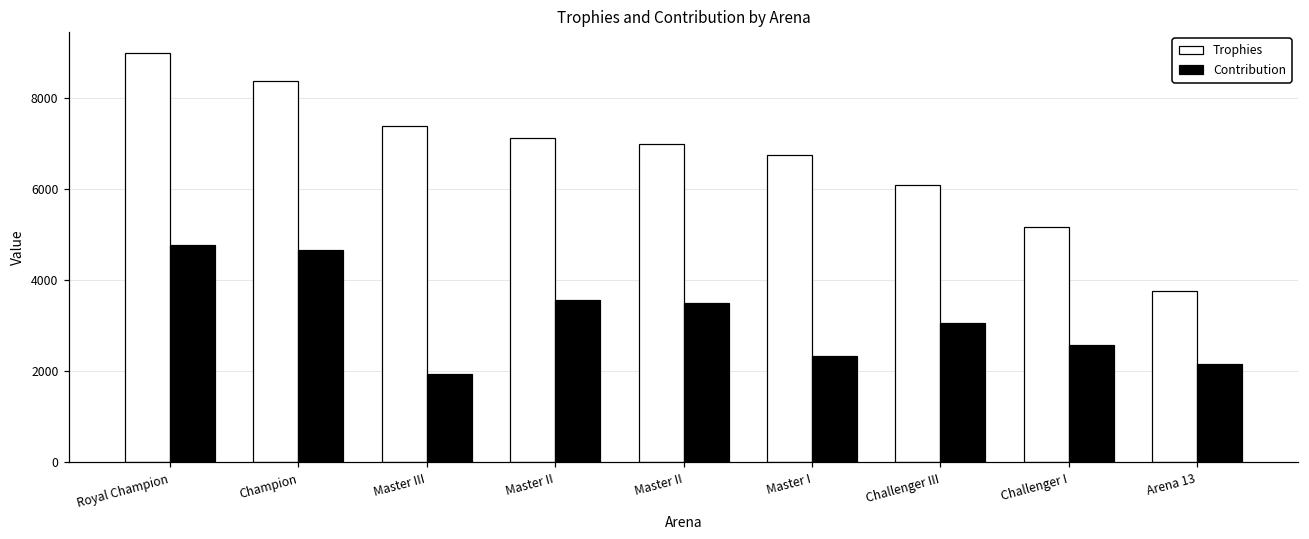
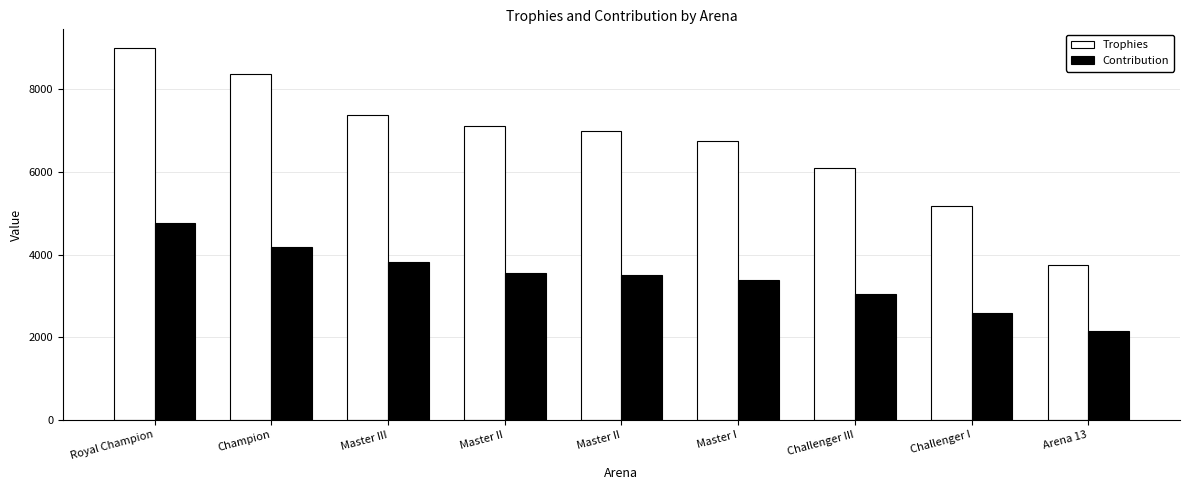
Contribution, Champion: 4700 -> 4200
Contribution, Master III: 1900 -> 3800
Contribution, Master I: 2300 -> 3400
